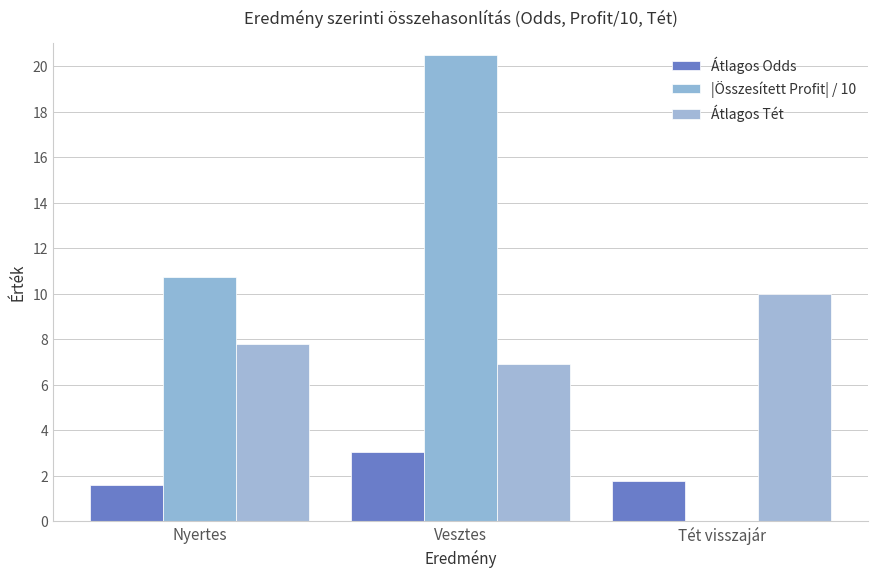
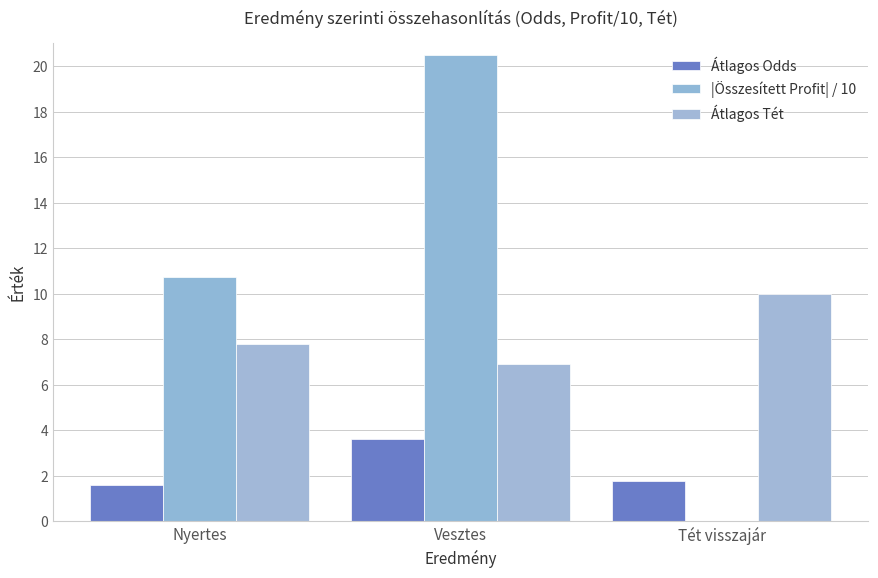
Átlagos Odds, Vesztes: 3.0 -> 3.6
